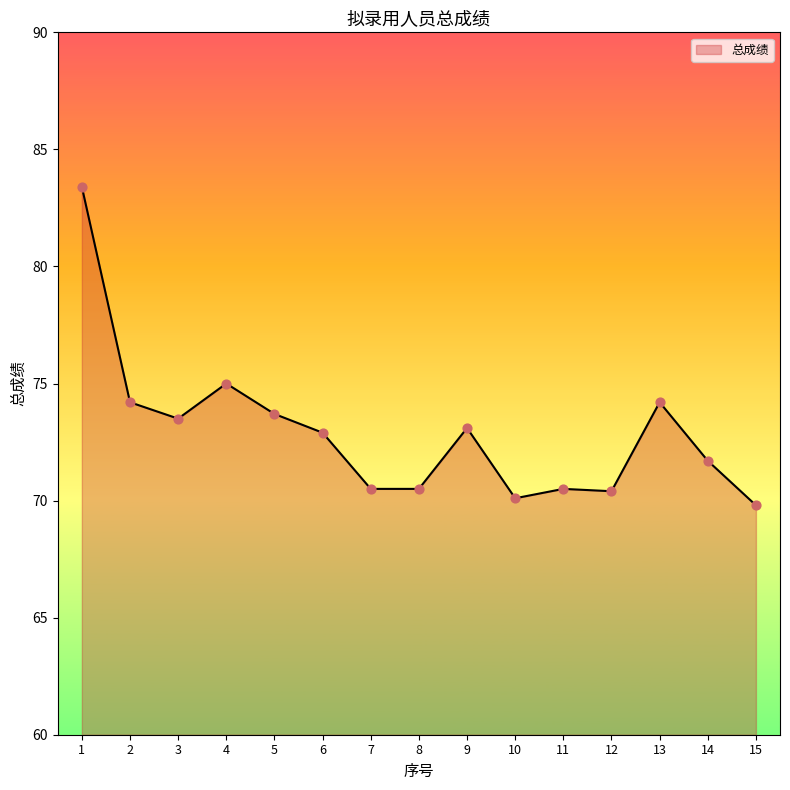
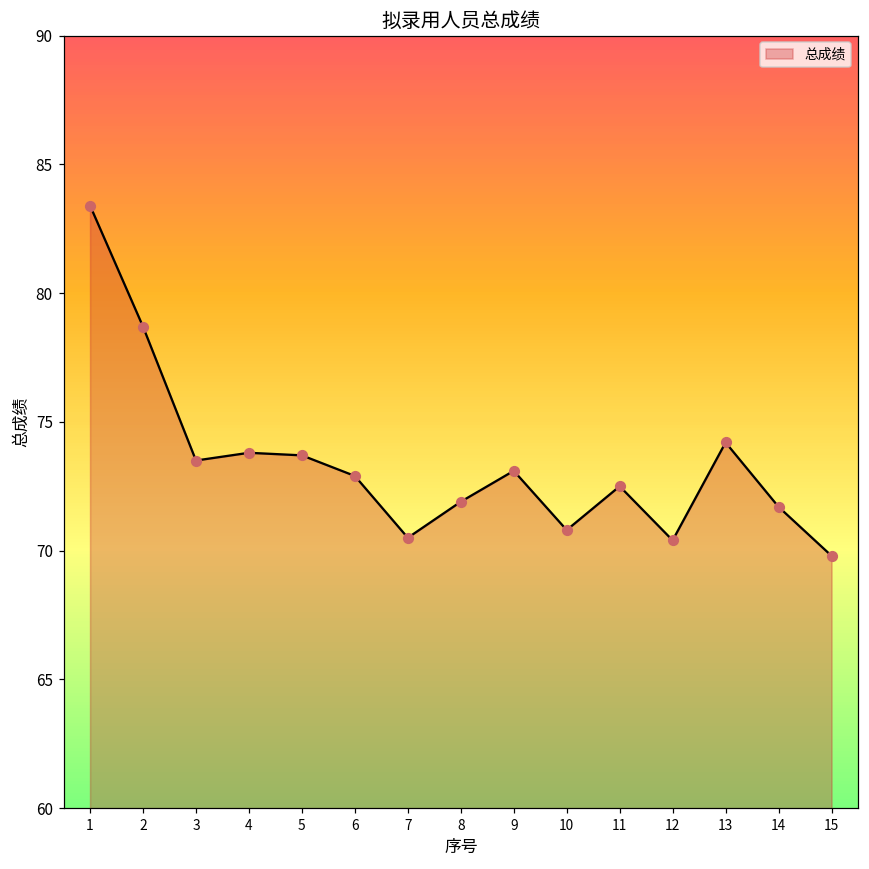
2: 74.2 -> 78.7
4: 75.0 -> 73.8
8: 70.5 -> 71.9
10: 70.1 -> 70.8
11: 70.5 -> 72.5
